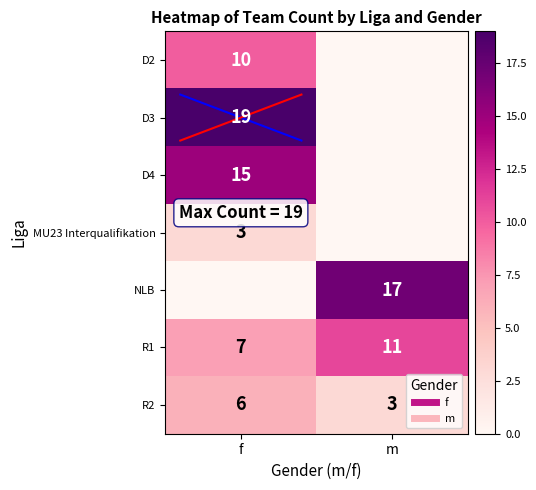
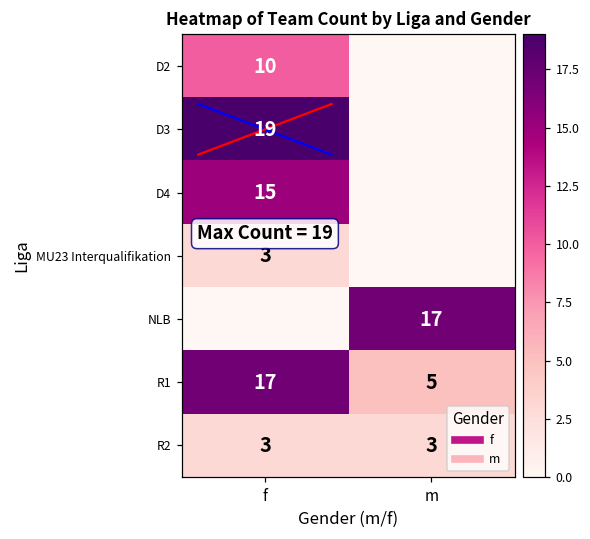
R1, f: 7 -> 17
R1, m: 11 -> 5
R2, f: 6 -> 3
